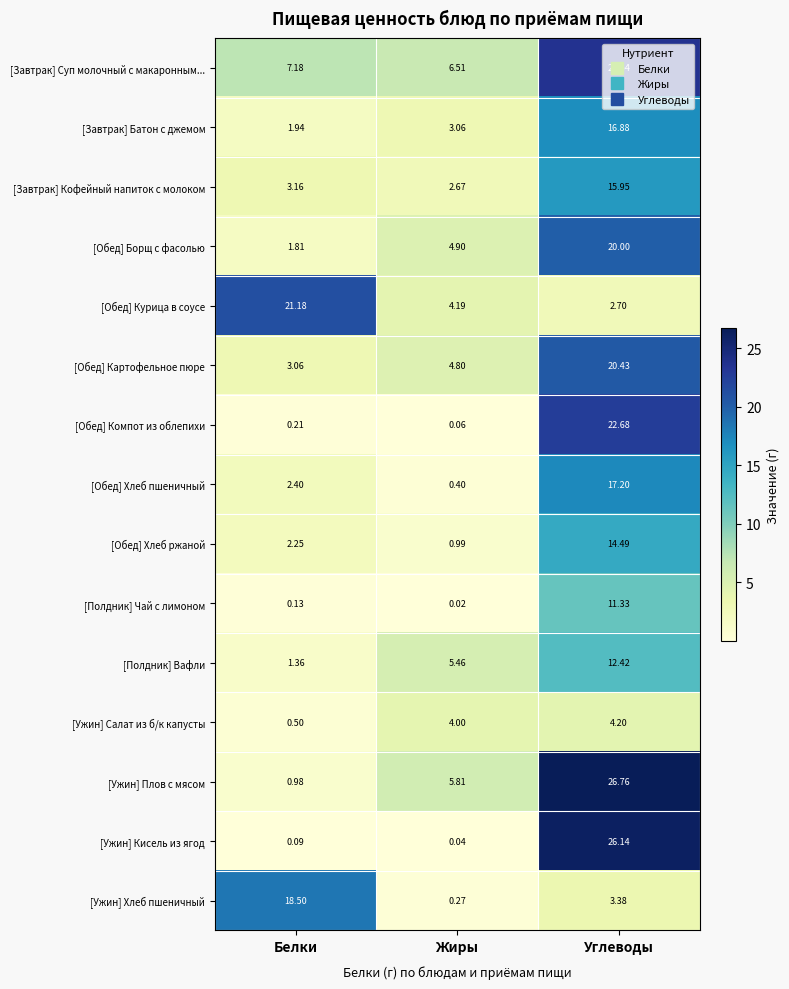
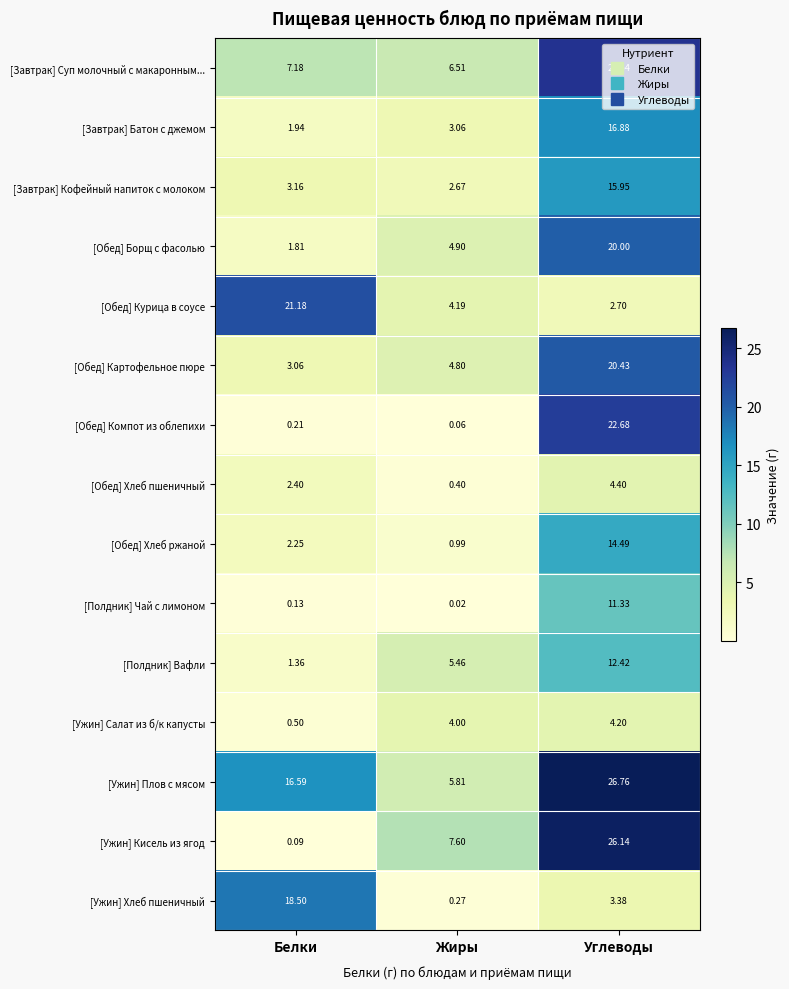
[Обед] Хлеб пшеничный, Углеводы: 17.20 -> 4.40
[Ужин] Плов с мясом, Белки: 0.98 -> 16.59
[Ужин] Кисель из ягод, Жиры: 0.04 -> 7.60
